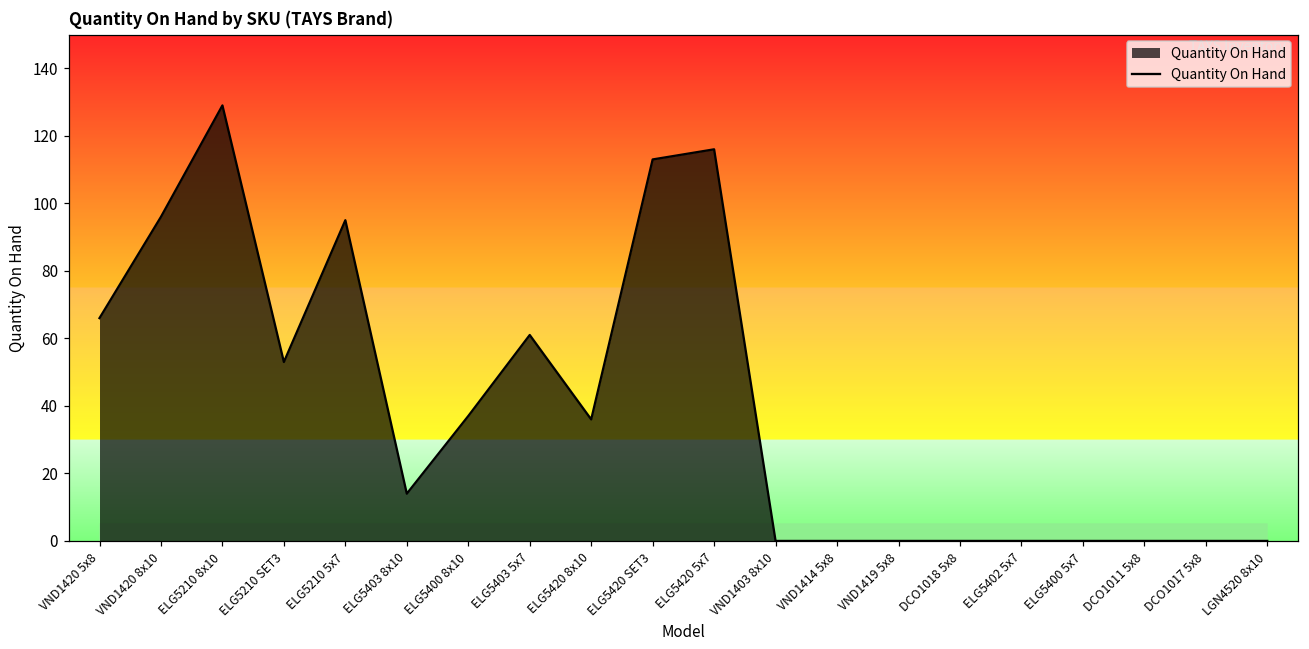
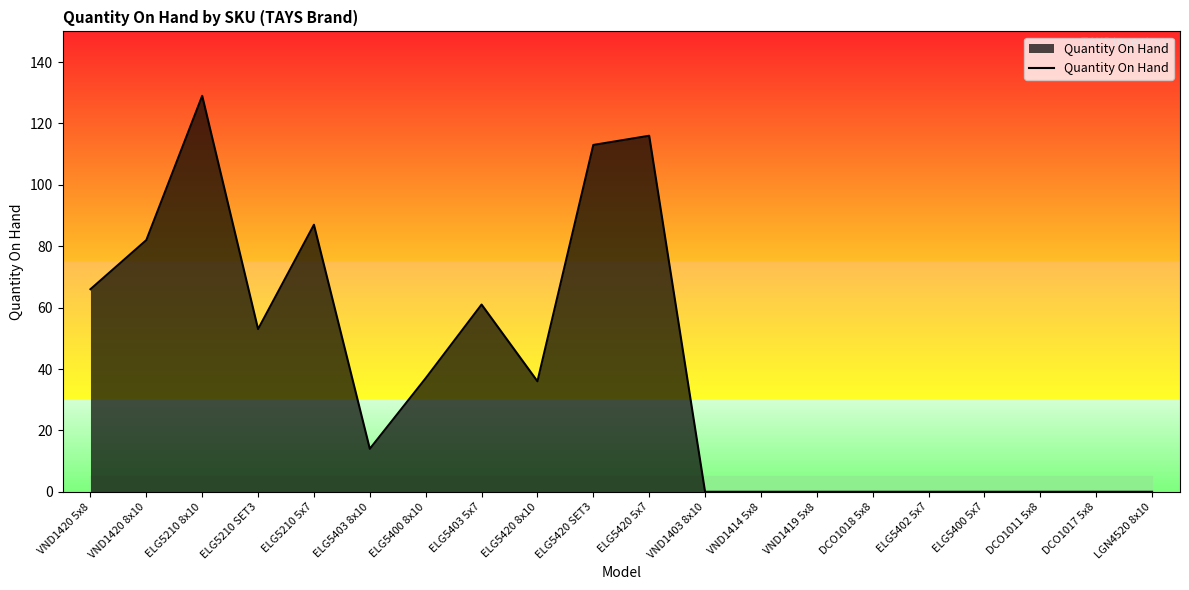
Quantity On Hand, VND1420 8x10: 96 -> 82
Quantity On Hand, ELG5210 5x7: 95 -> 87
